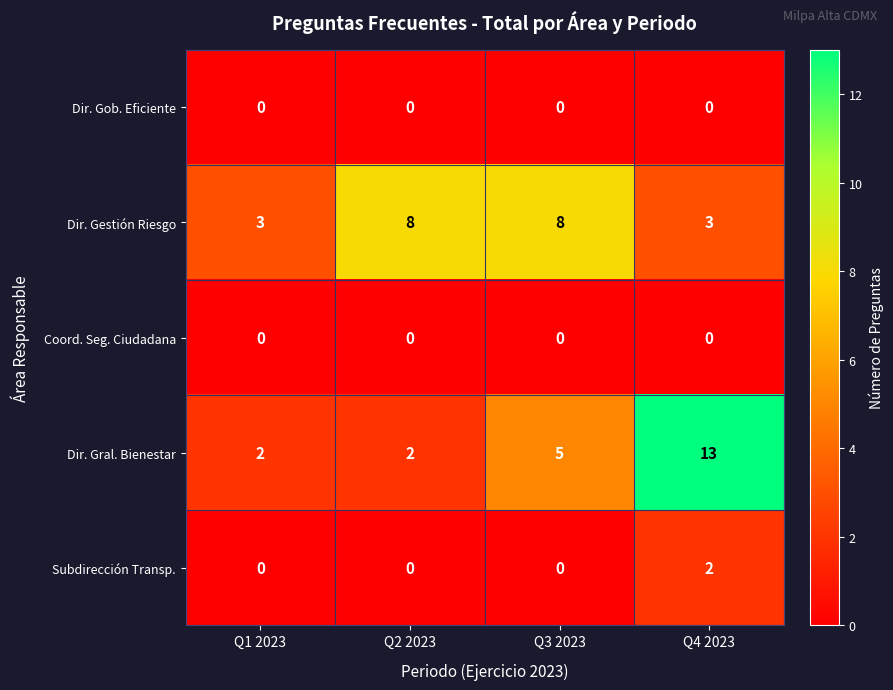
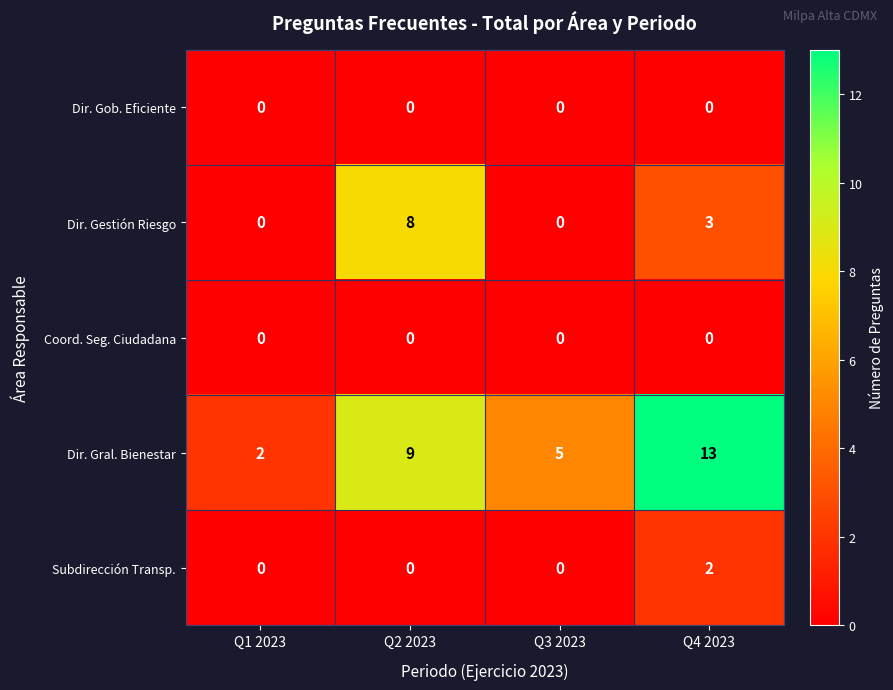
Dir. Gestión Riesgo, Q1 2023: 3 -> 0
Dir. Gestión Riesgo, Q3 2023: 8 -> 0
Dir. Gral. Bienestar, Q2 2023: 2 -> 9
